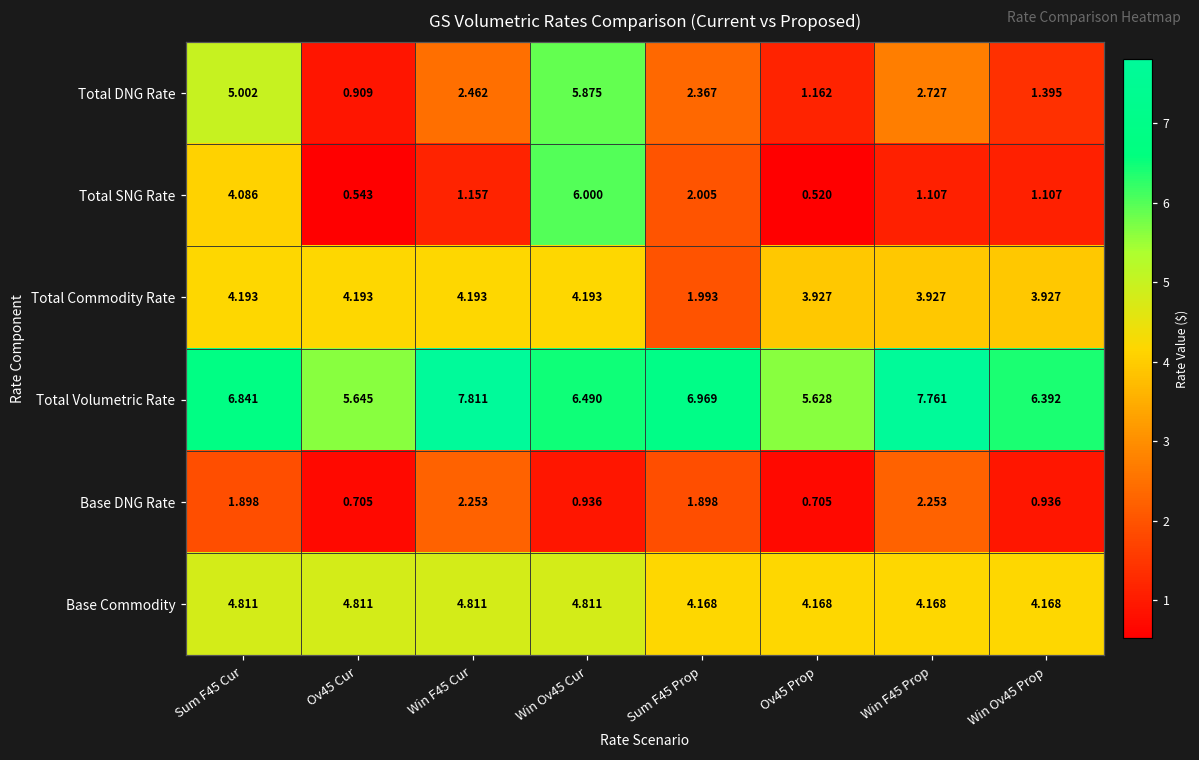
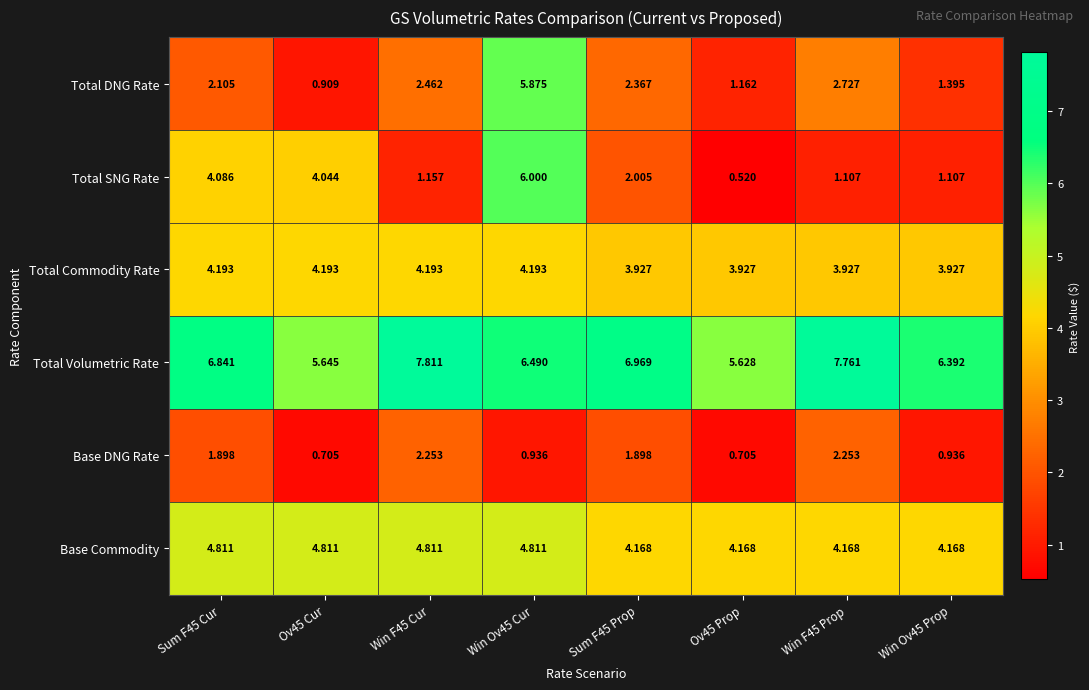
Total DNG Rate, Sum F45 Cur: 5.002 -> 2.105
Total SNG Rate, Ov45 Cur: 0.543 -> 4.044
Total Commodity Rate, Sum F45 Prop: 1.993 -> 3.927
